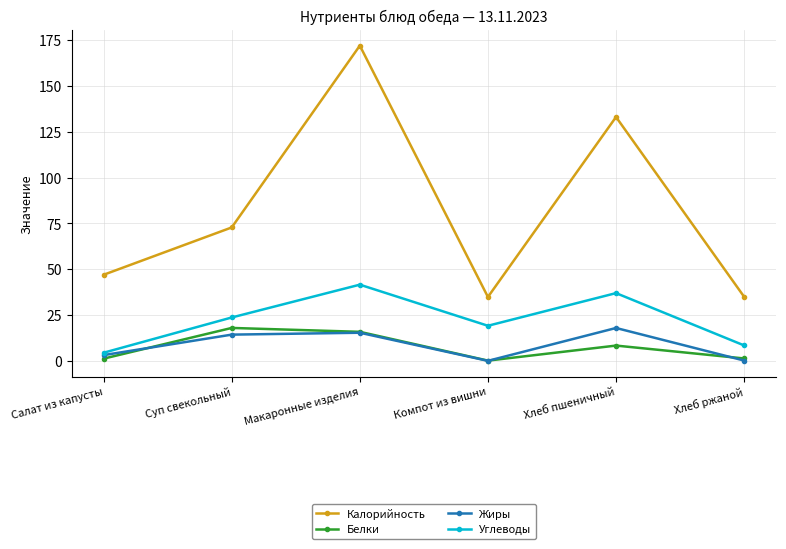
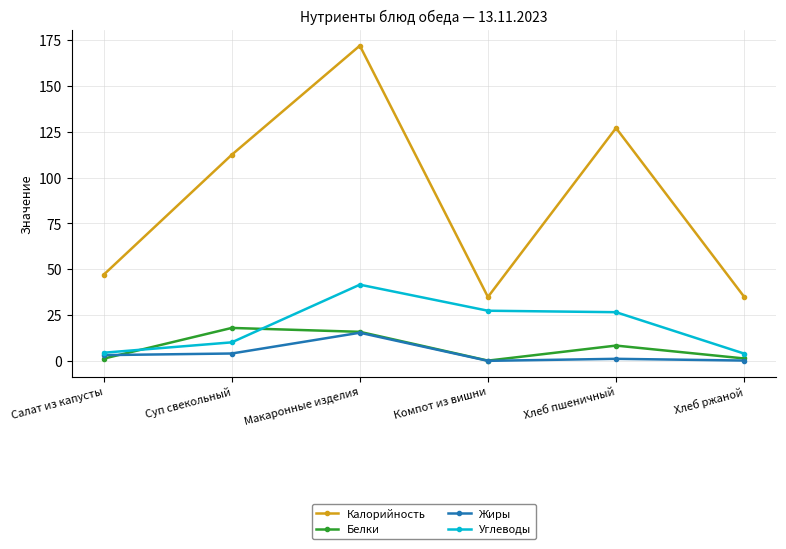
Калорийность, Суп свекольный: 73 -> 112
Жиры, Суп свекольный: 14 -> 4
Углеводы, Суп свекольный: 24 -> 10
Углеводы, Компот из вишни: 19 -> 27
Калорийность, Хлеб пшеничный: 133 -> 127
Жиры, Хлеб пшеничный: 18 -> 1
Углеводы, Хлеб пшеничный: 37 -> 27
Углеводы, Хлеб ржаной: 8 -> 4
